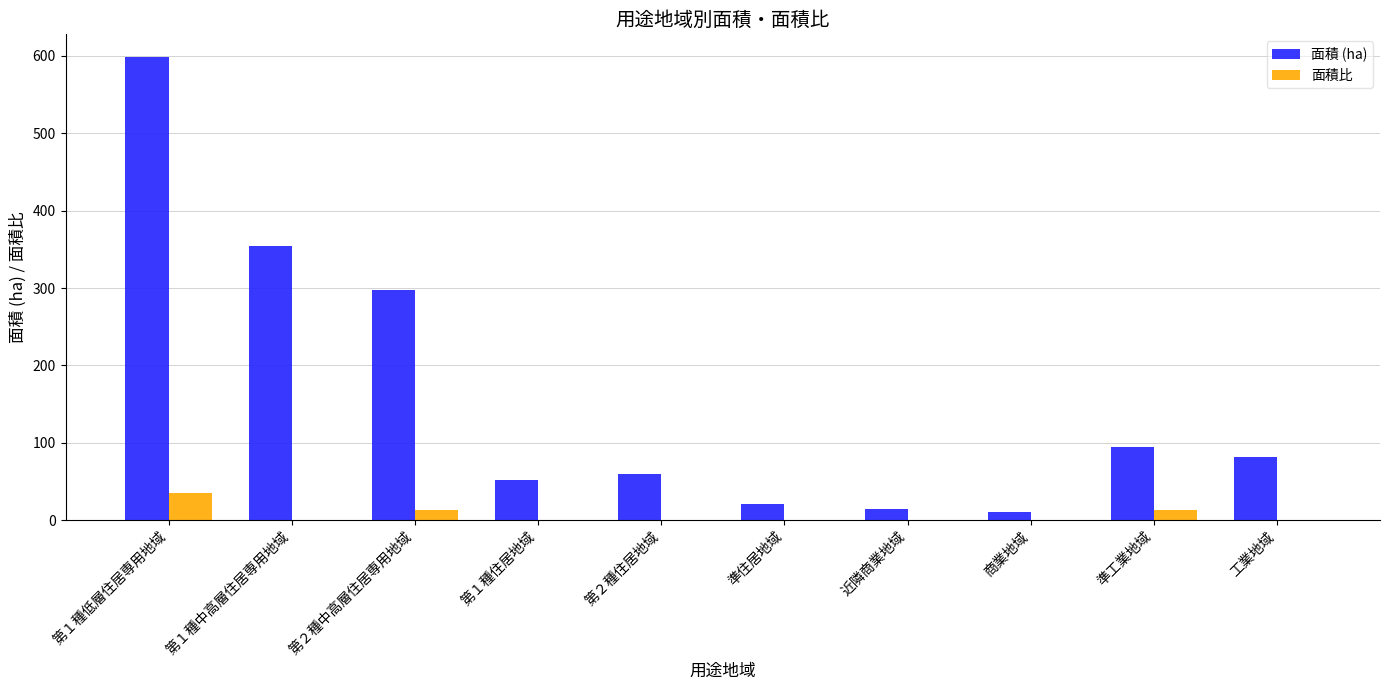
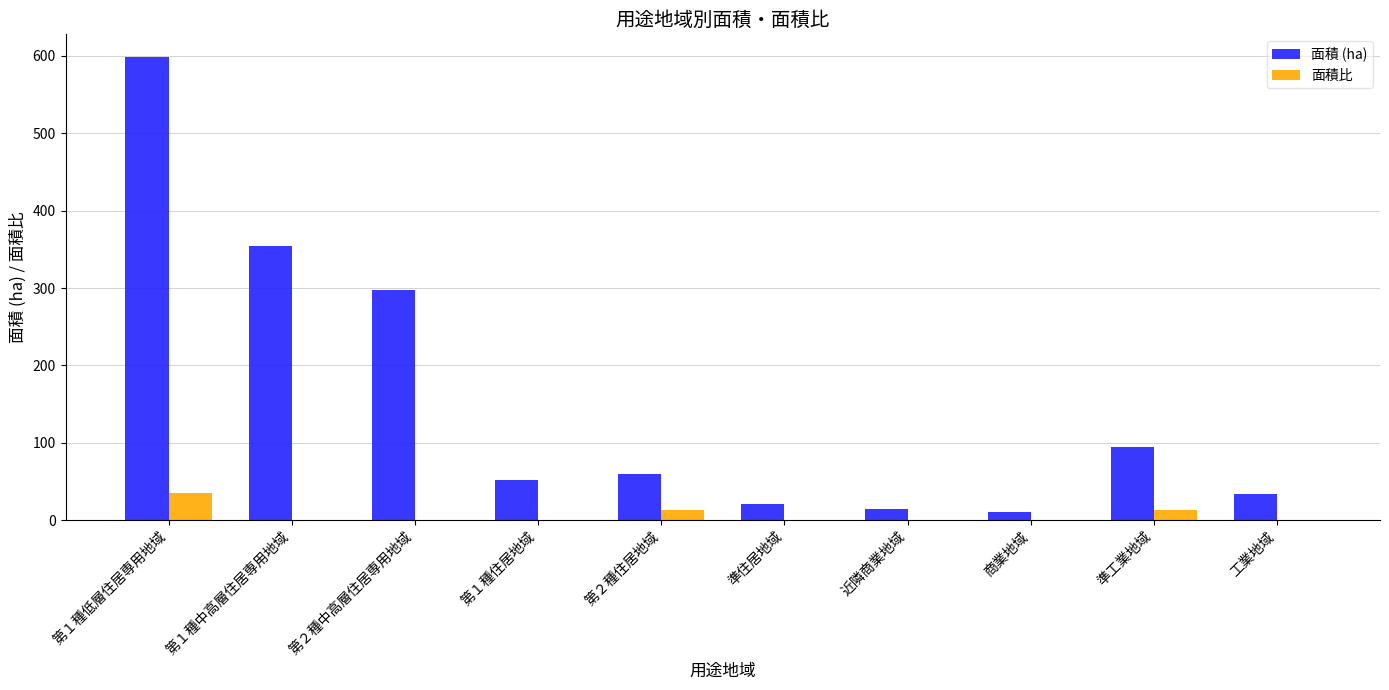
面積比, 第２種中高層住居専用地域: 10 -> 0
面積比, 第２種住居地域: 0 -> 10
面積 (ha), 工業地域: 80 -> 30
